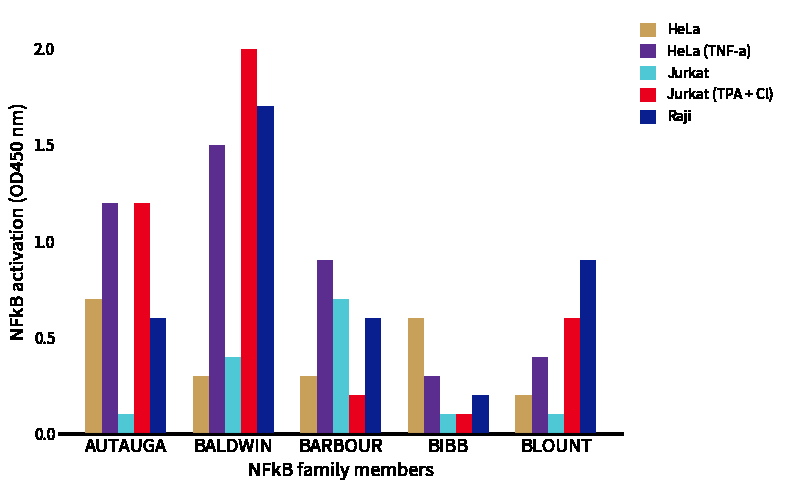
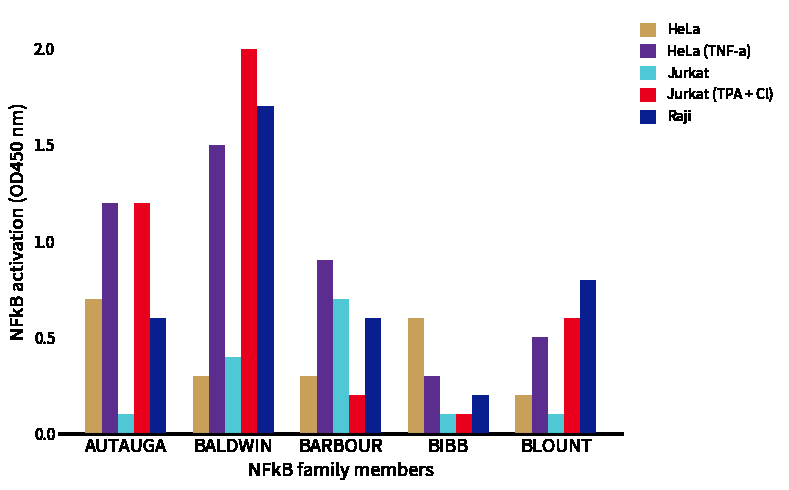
HeLa (TNF-a), BLOUNT: 0.40 -> 0.50
Raji, BLOUNT: 0.90 -> 0.80
